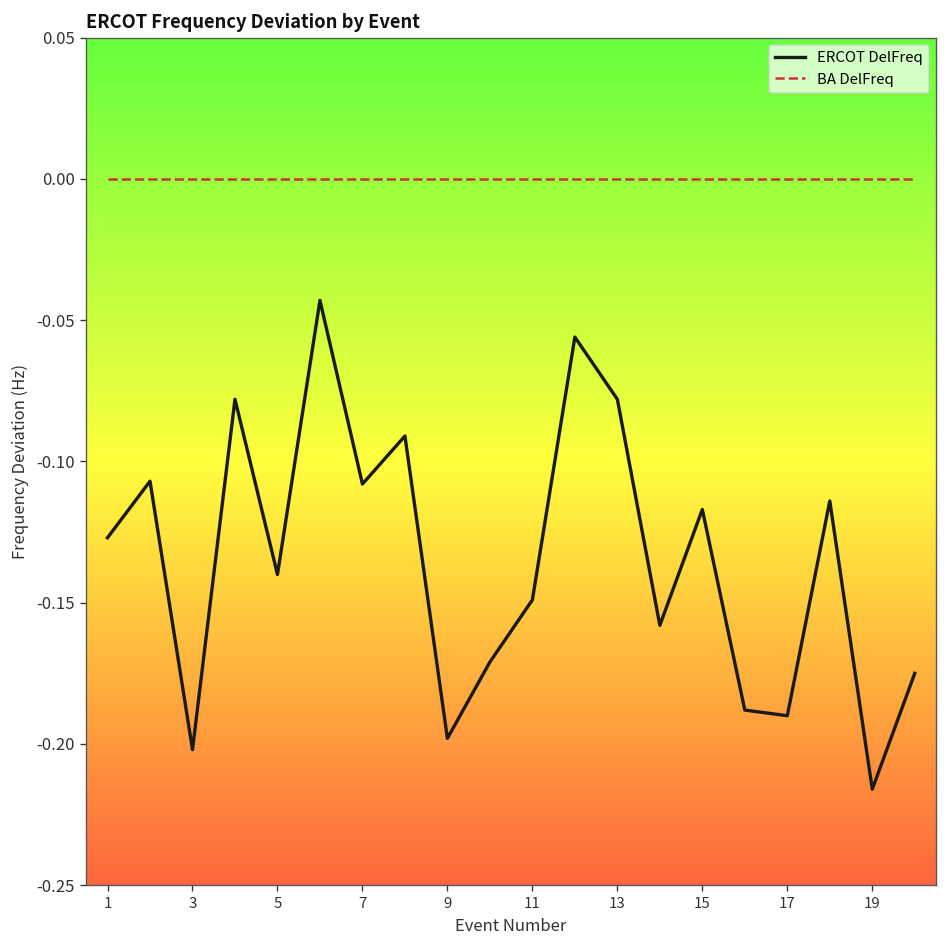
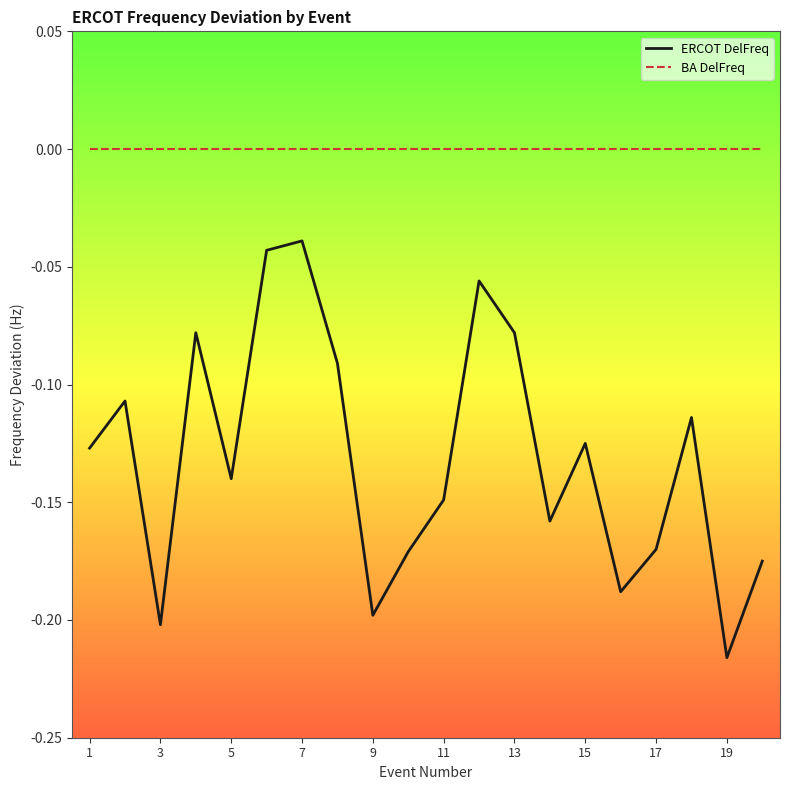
ERCOT DelFreq, 7: -0.108 -> -0.039
ERCOT DelFreq, 15: -0.117 -> -0.125
ERCOT DelFreq, 17: -0.19 -> -0.17
